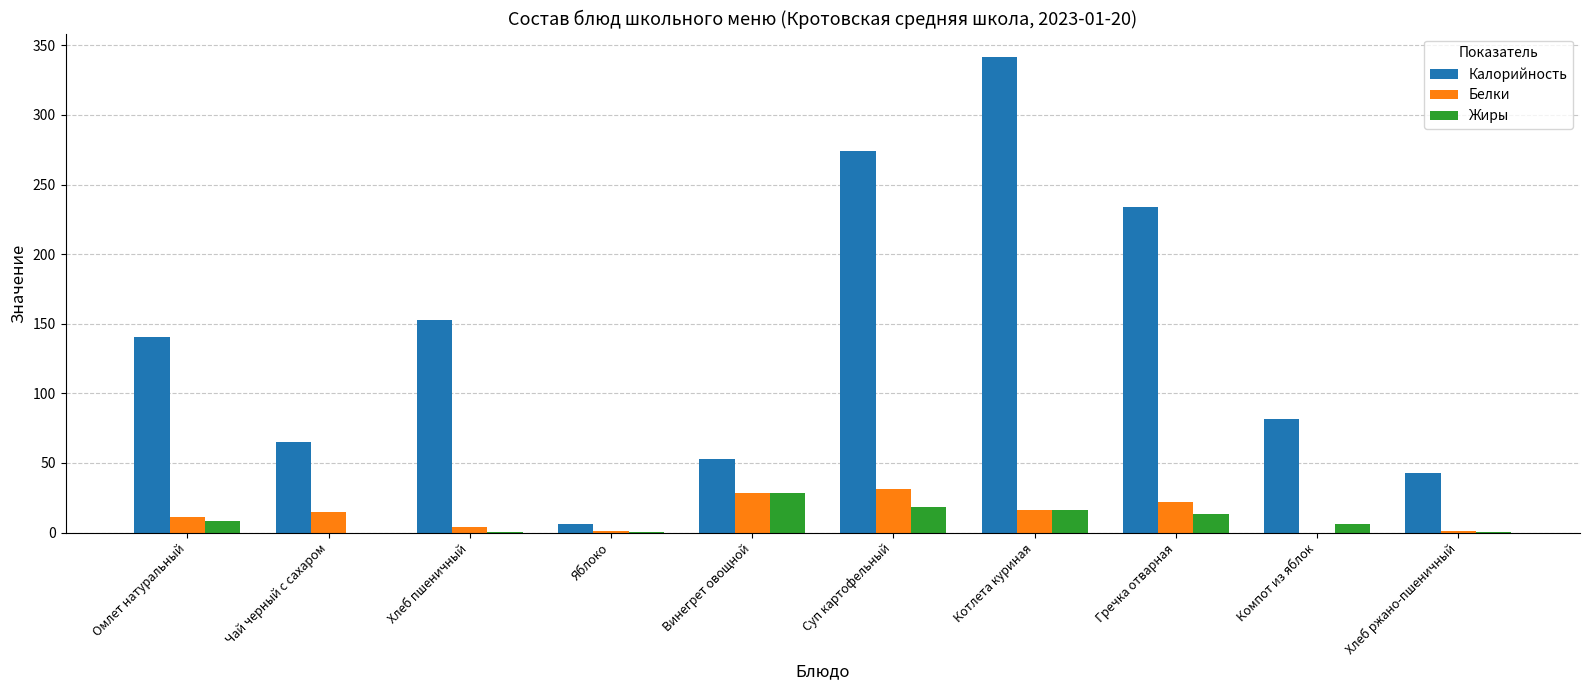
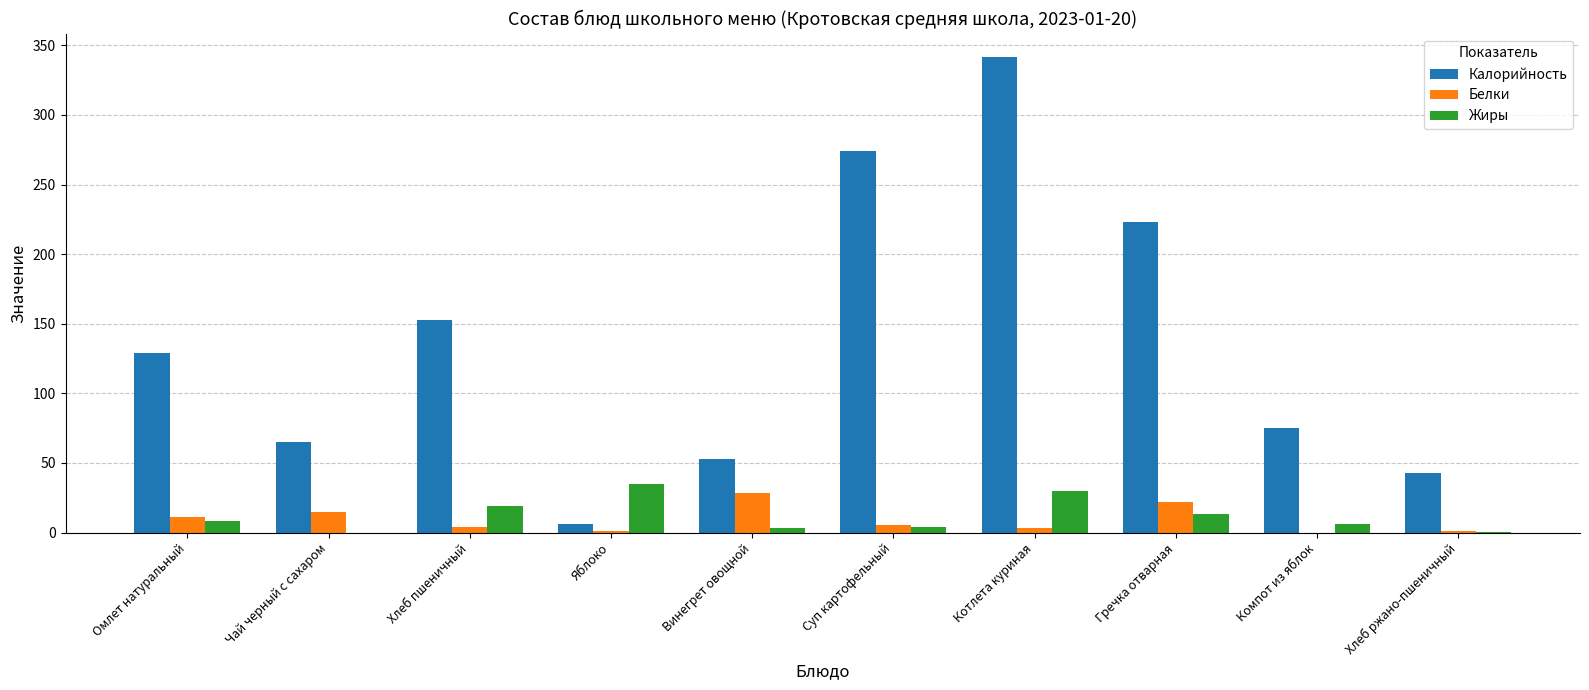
Калорийность, Омлет натуральный: 140 -> 129
Жиры, Хлеб пшеничный: 0 -> 19
Жиры, Яблоко: 0 -> 35
Жиры, Винегрет овощной: 28 -> 3
Белки, Суп картофельный: 31 -> 5
Жиры, Суп картофельный: 18 -> 4
Белки, Котлета куриная: 17 -> 4
Жиры, Котлета куриная: 16 -> 30
Калорийность, Гречка отварная: 234 -> 223
Калорийность, Компот из яблок: 82 -> 75
